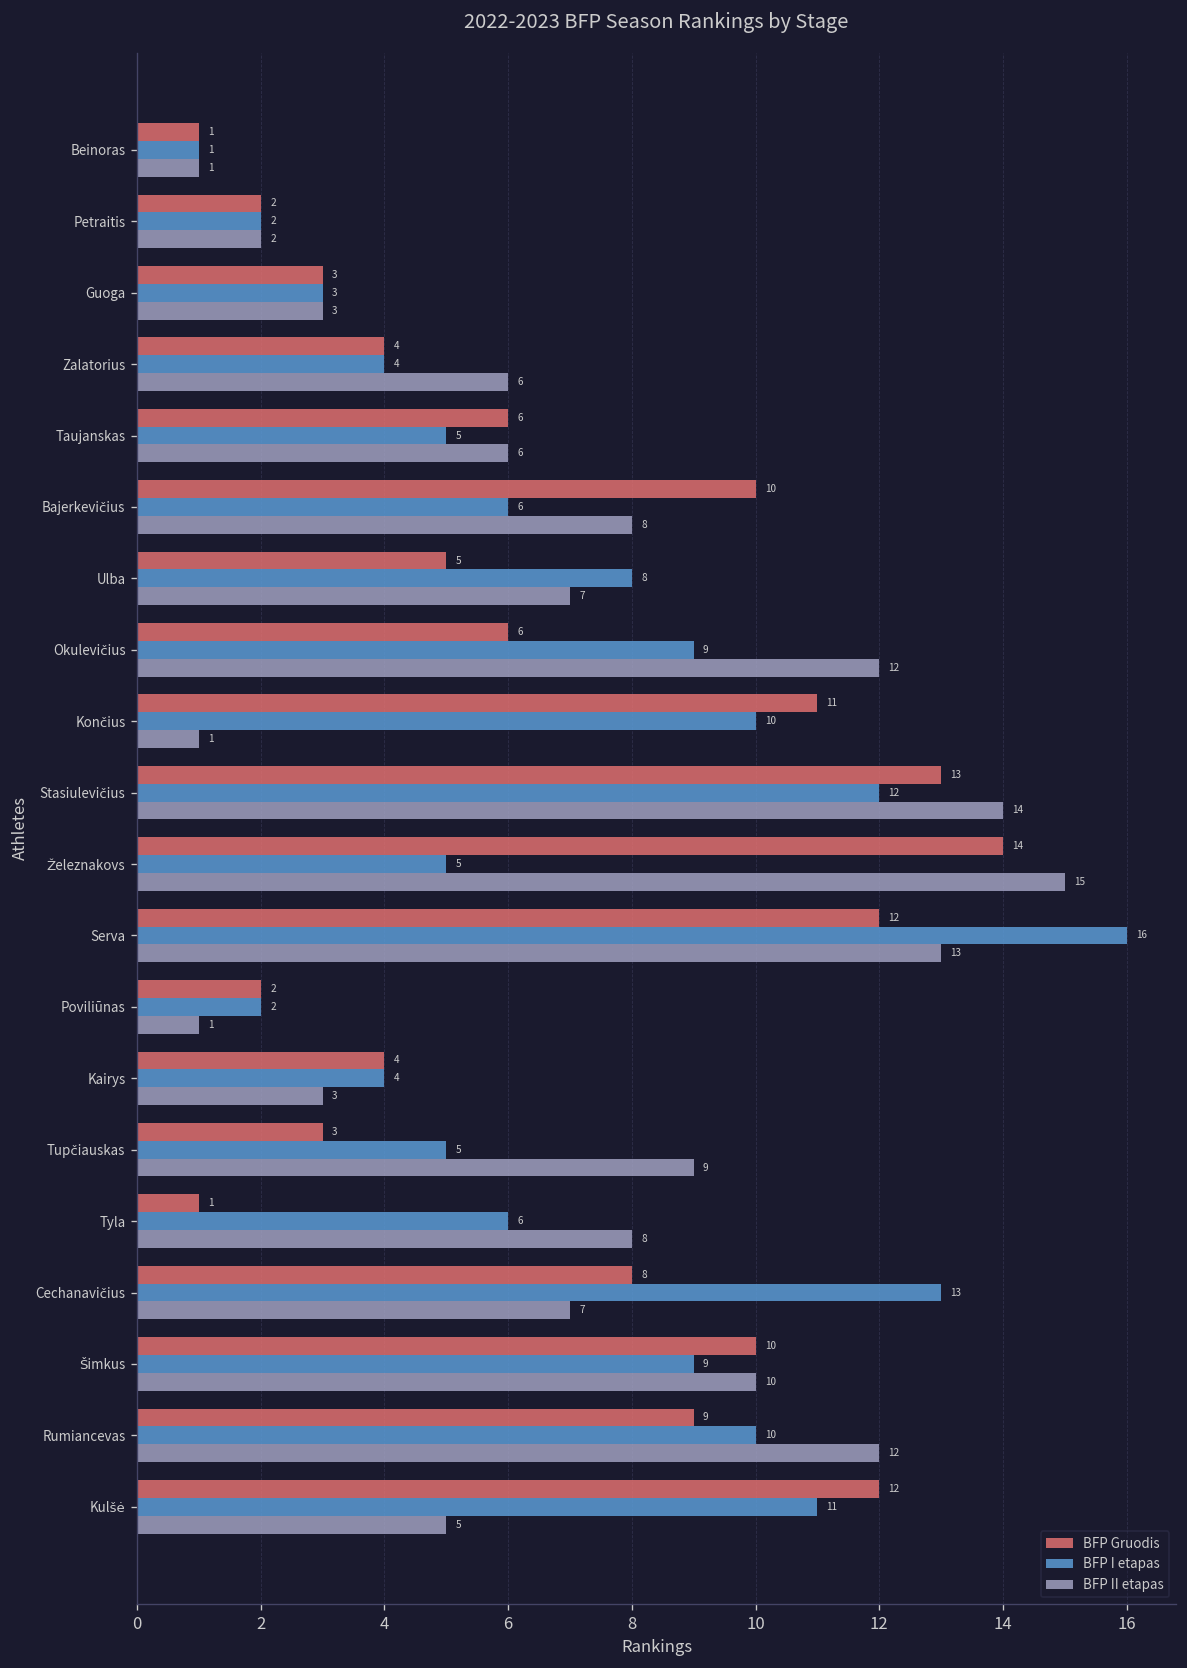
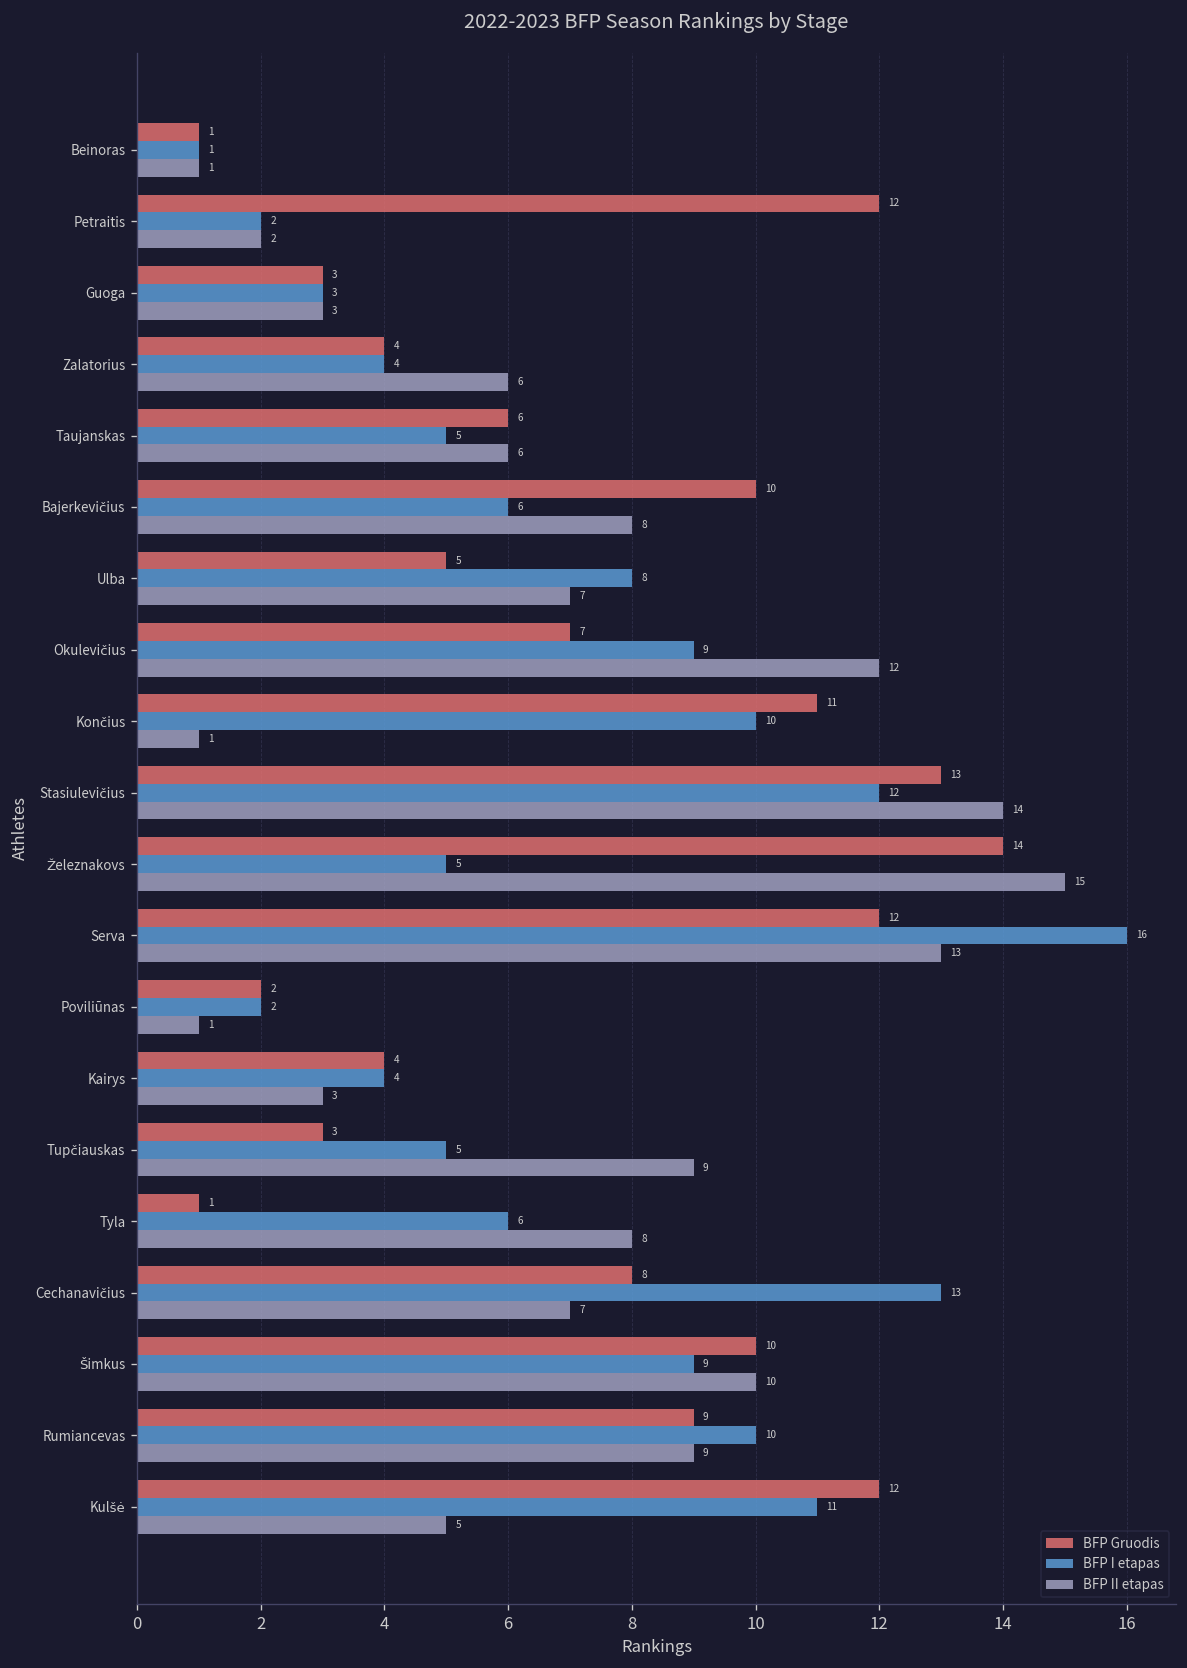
BFP Gruodis, Petraitis: 2 -> 12
BFP Gruodis, Okulevičius: 6 -> 7
BFP II etapas, Rumiancevas: 12 -> 9
